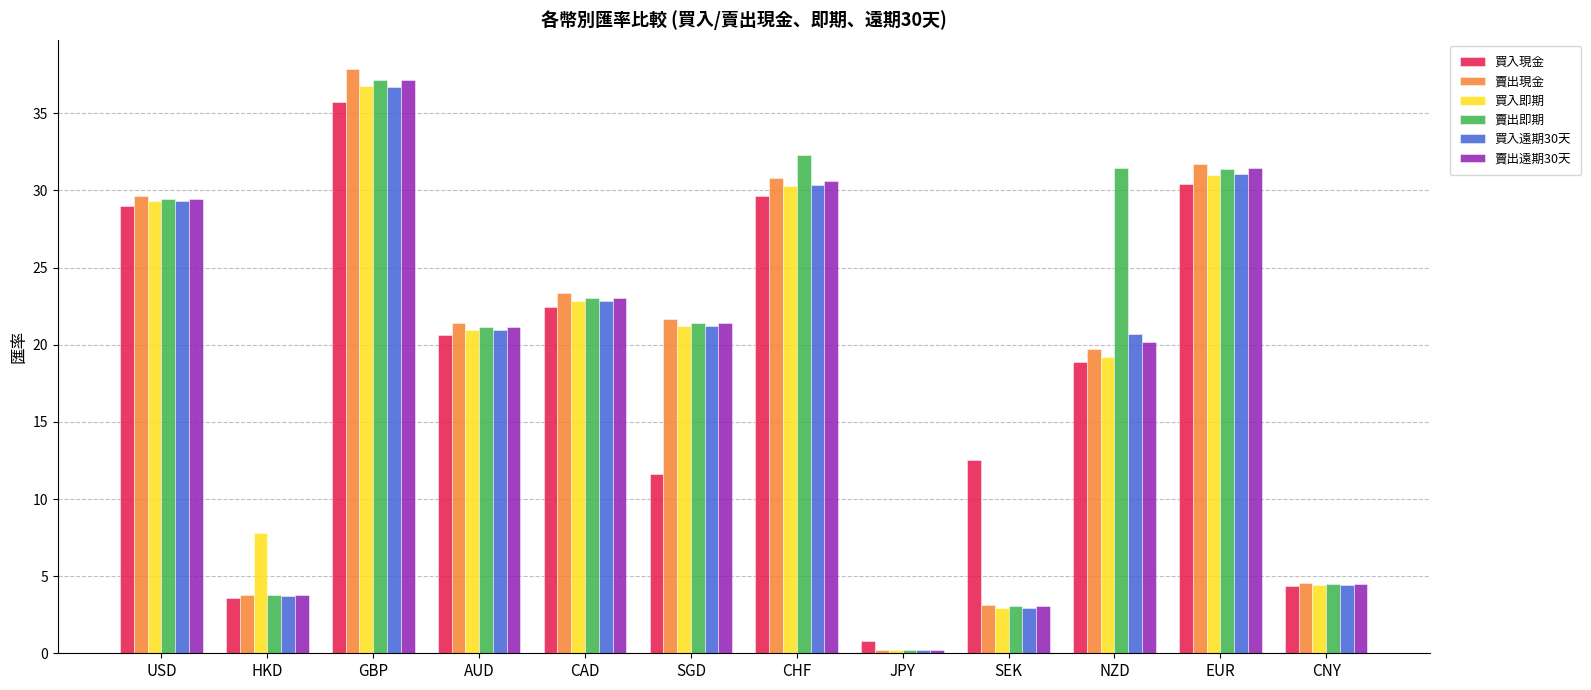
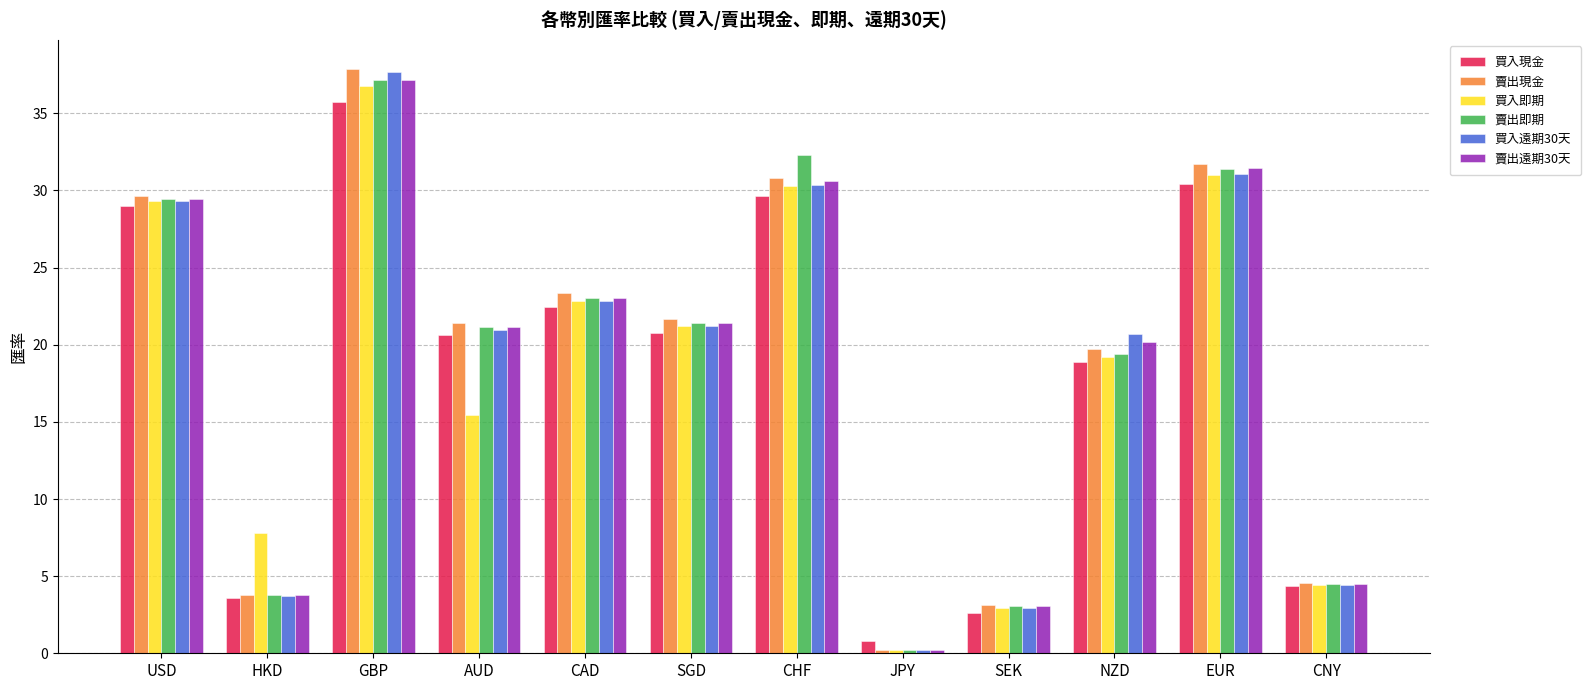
買入遠期30天, GBP: 36.7 -> 37.7
買入即期, AUD: 20.9 -> 15.5
買入現金, SGD: 11.6 -> 20.7
買入現金, SEK: 12.5 -> 2.6
賣出即期, NZD: 31.5 -> 19.4
